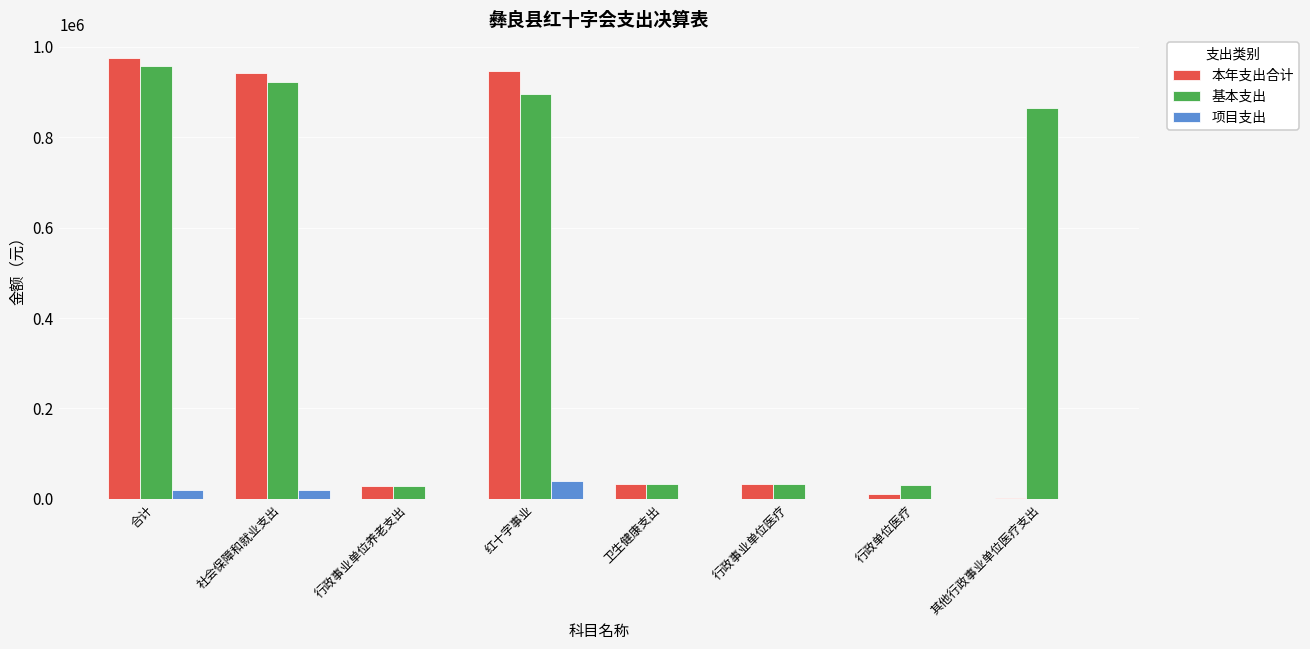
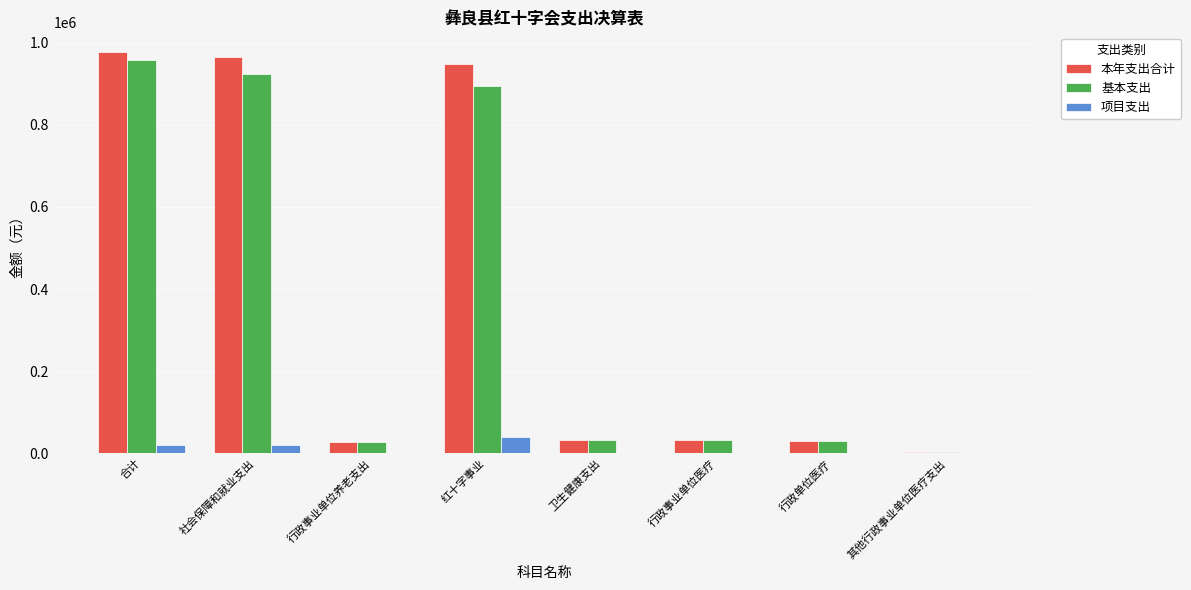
本年支出合计, 社会保障和就业支出: 940000 -> 970000
本年支出合计, 行政单位医疗: 10000 -> 30000
基本支出, 其他行政事业单位医疗支出: 860000 -> 0
